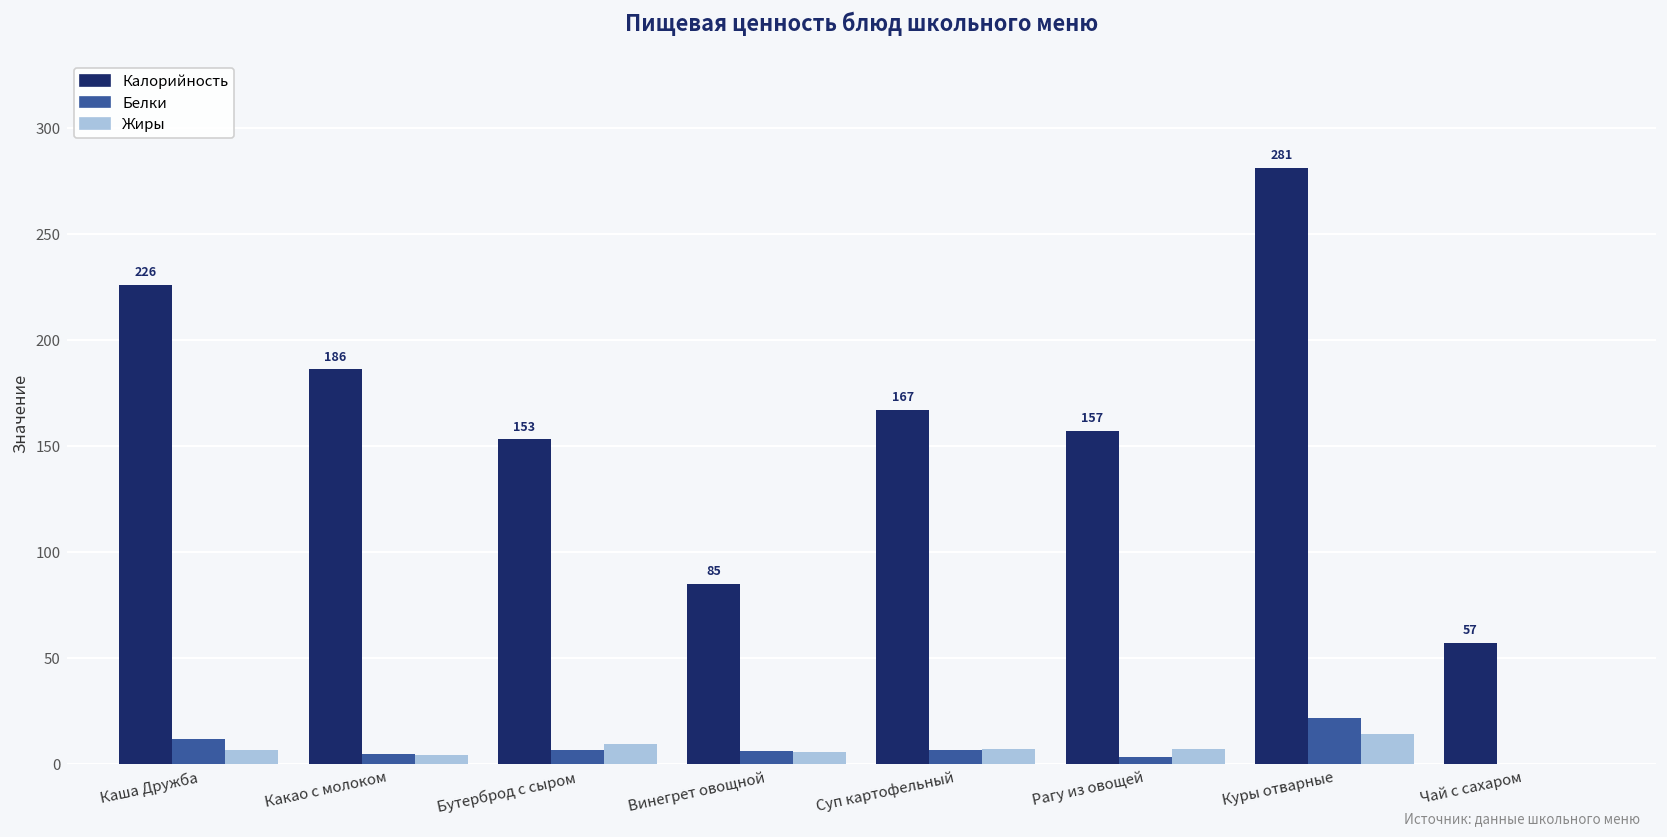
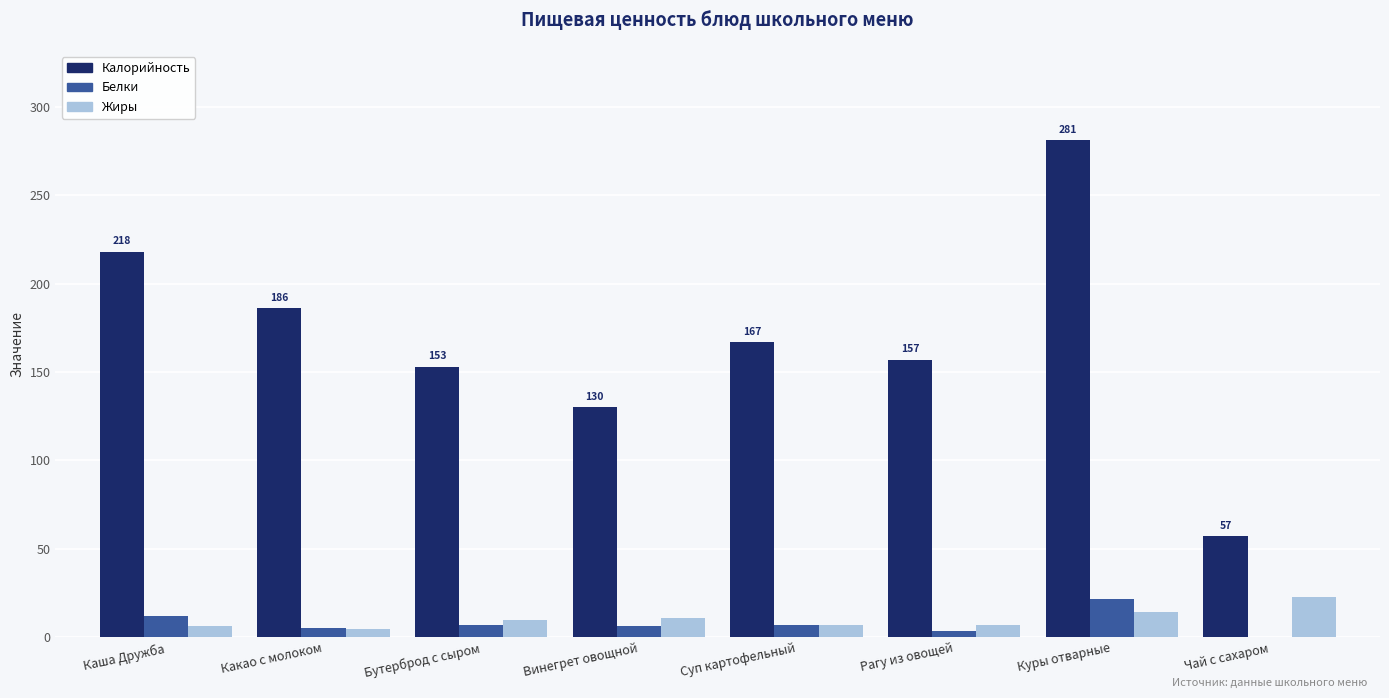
Калорийность, Каша Дружба: 226 -> 218
Калорийность, Винегрет овощной: 85 -> 130
Жиры, Винегрет овощной: 6 -> 11
Жиры, Чай с сахаром: 0 -> 23
